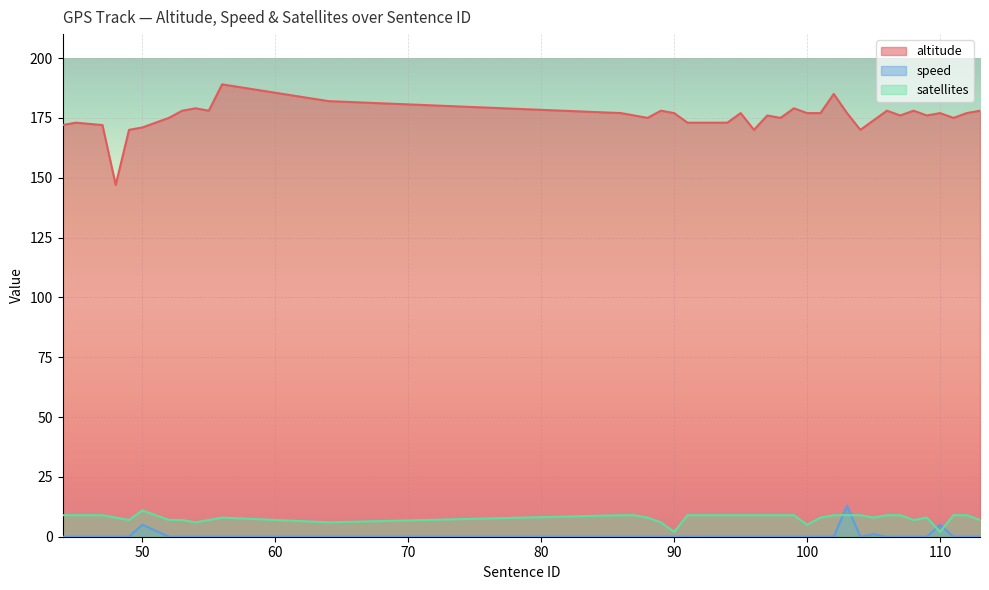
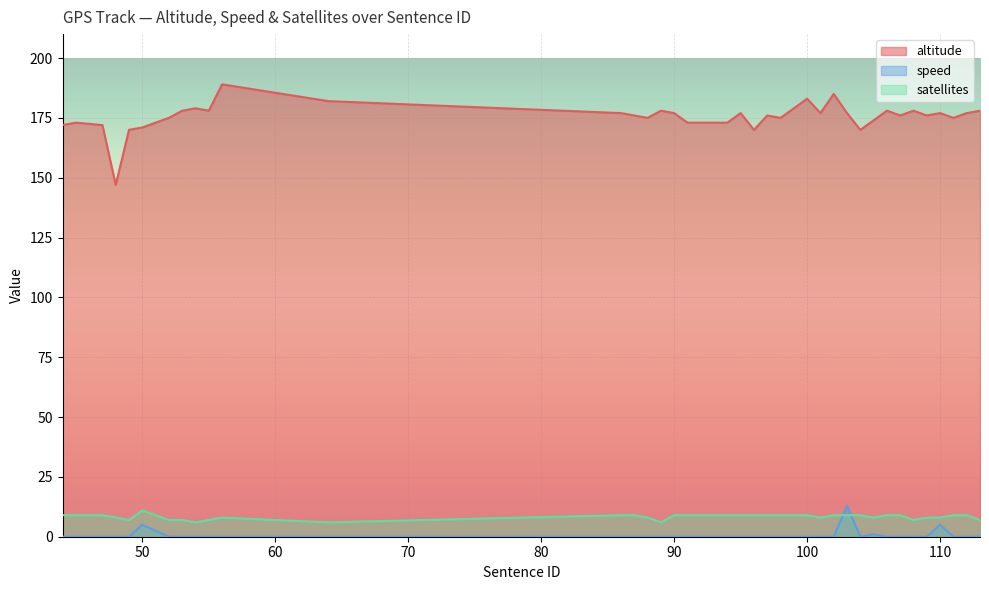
satellites, 90: 2 -> 9
altitude, 100: 177 -> 183
satellites, 100: 5 -> 9
satellites, 110: 2 -> 8
